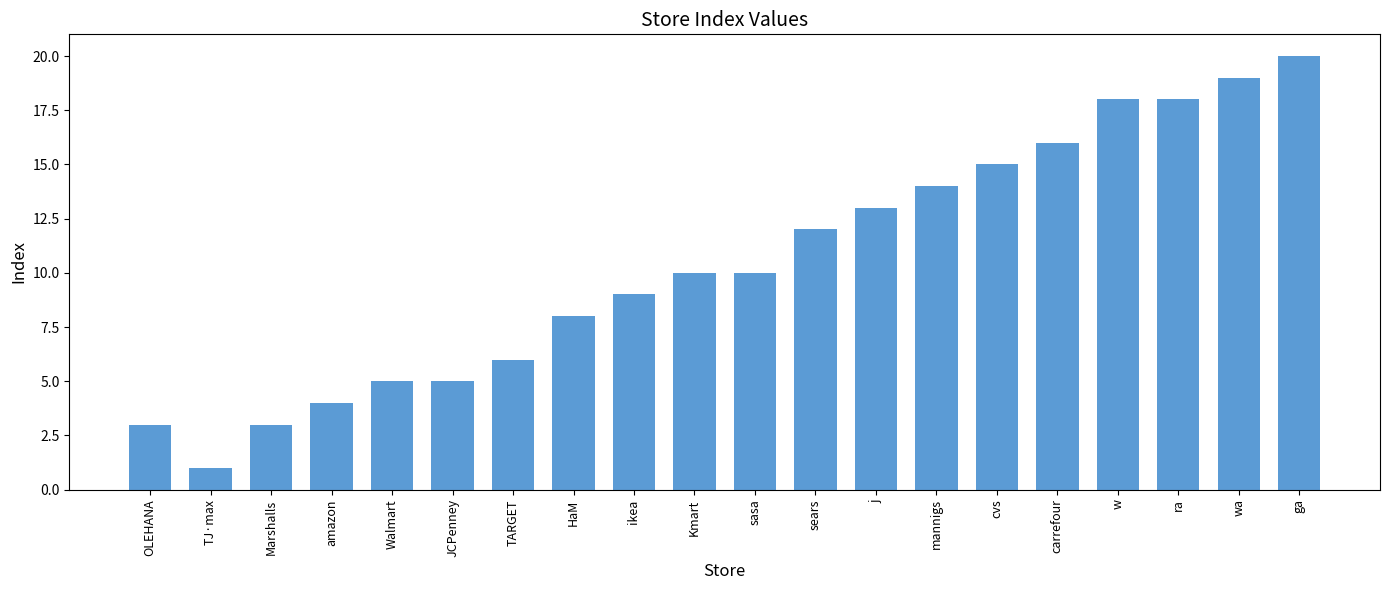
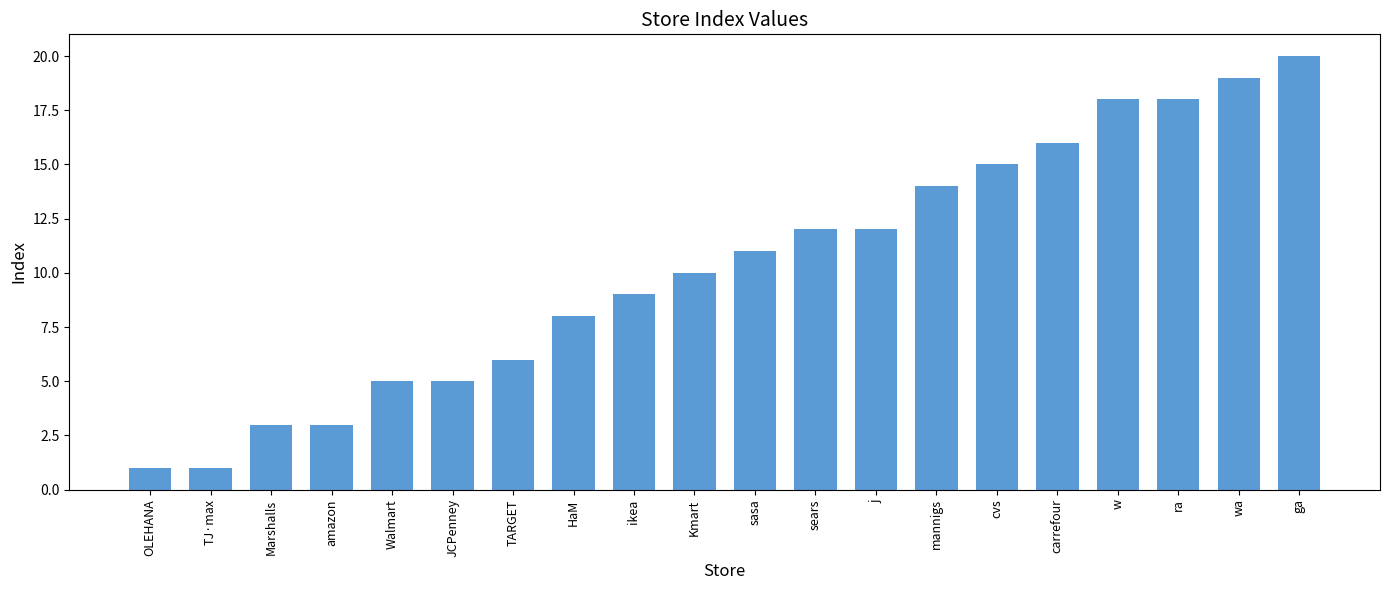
OLEHANA: 3 -> 1
amazon: 4 -> 3
sasa: 10 -> 11
j: 13 -> 12
